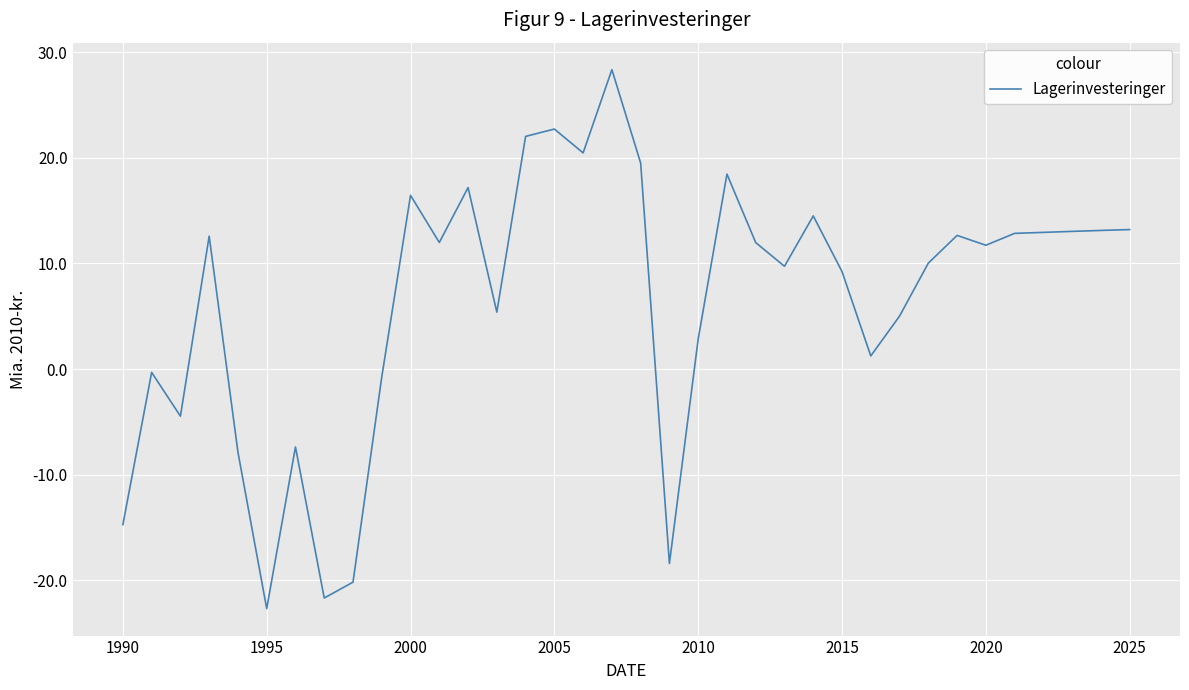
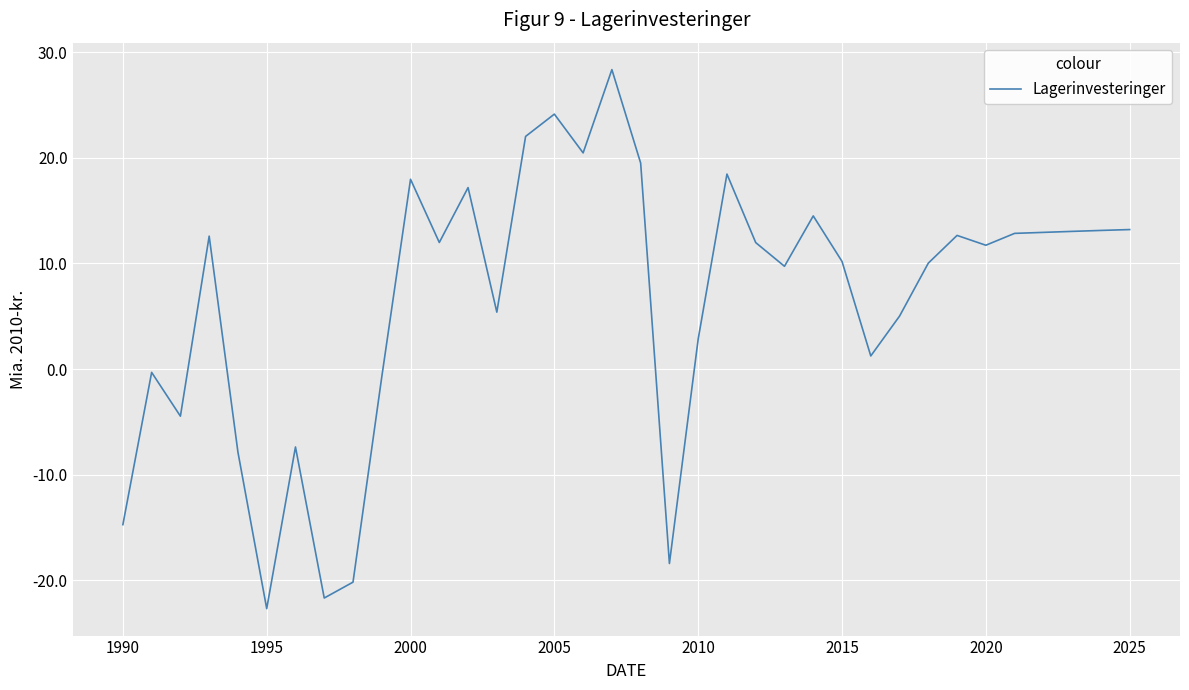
2000: 16.5 -> 18.0
2005: 22.7 -> 24.1
2015: 9.2 -> 10.2
